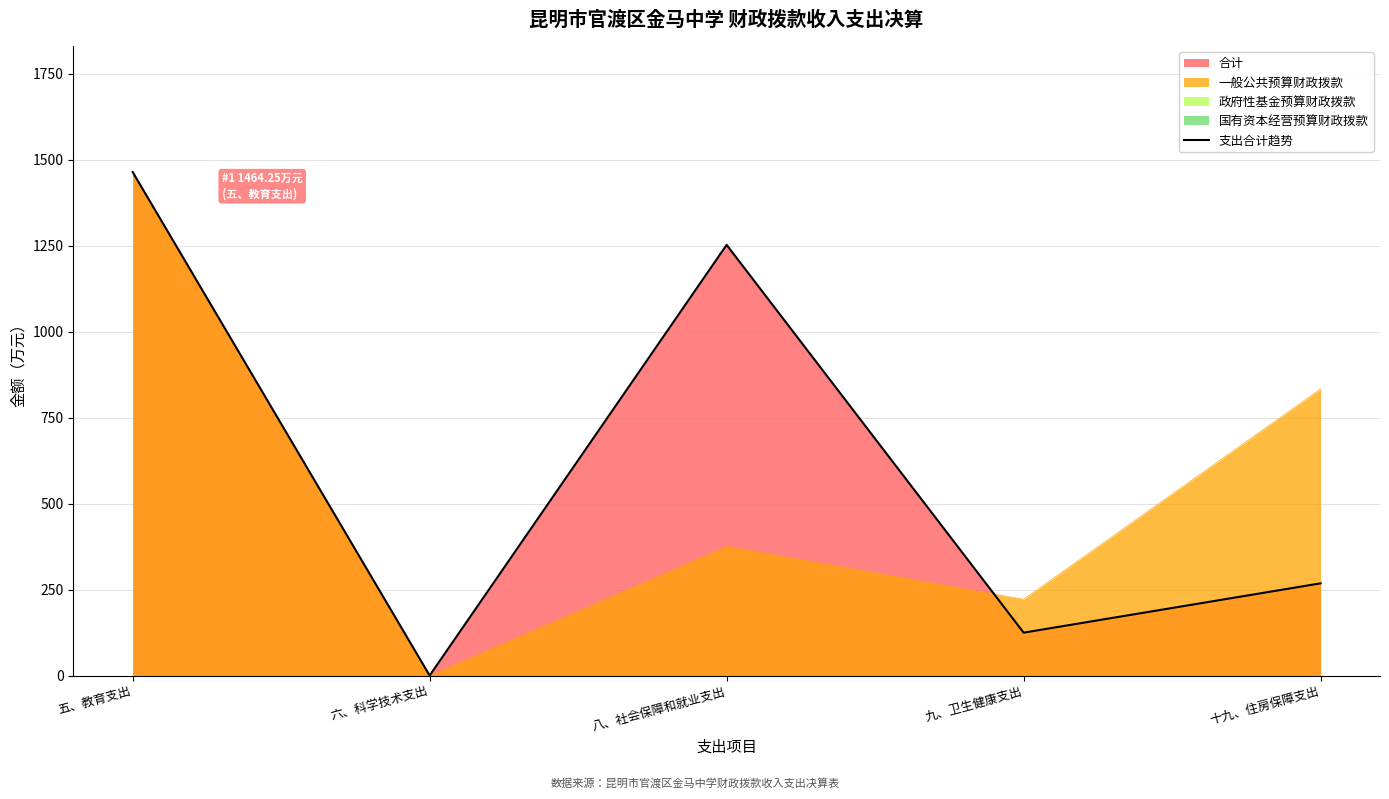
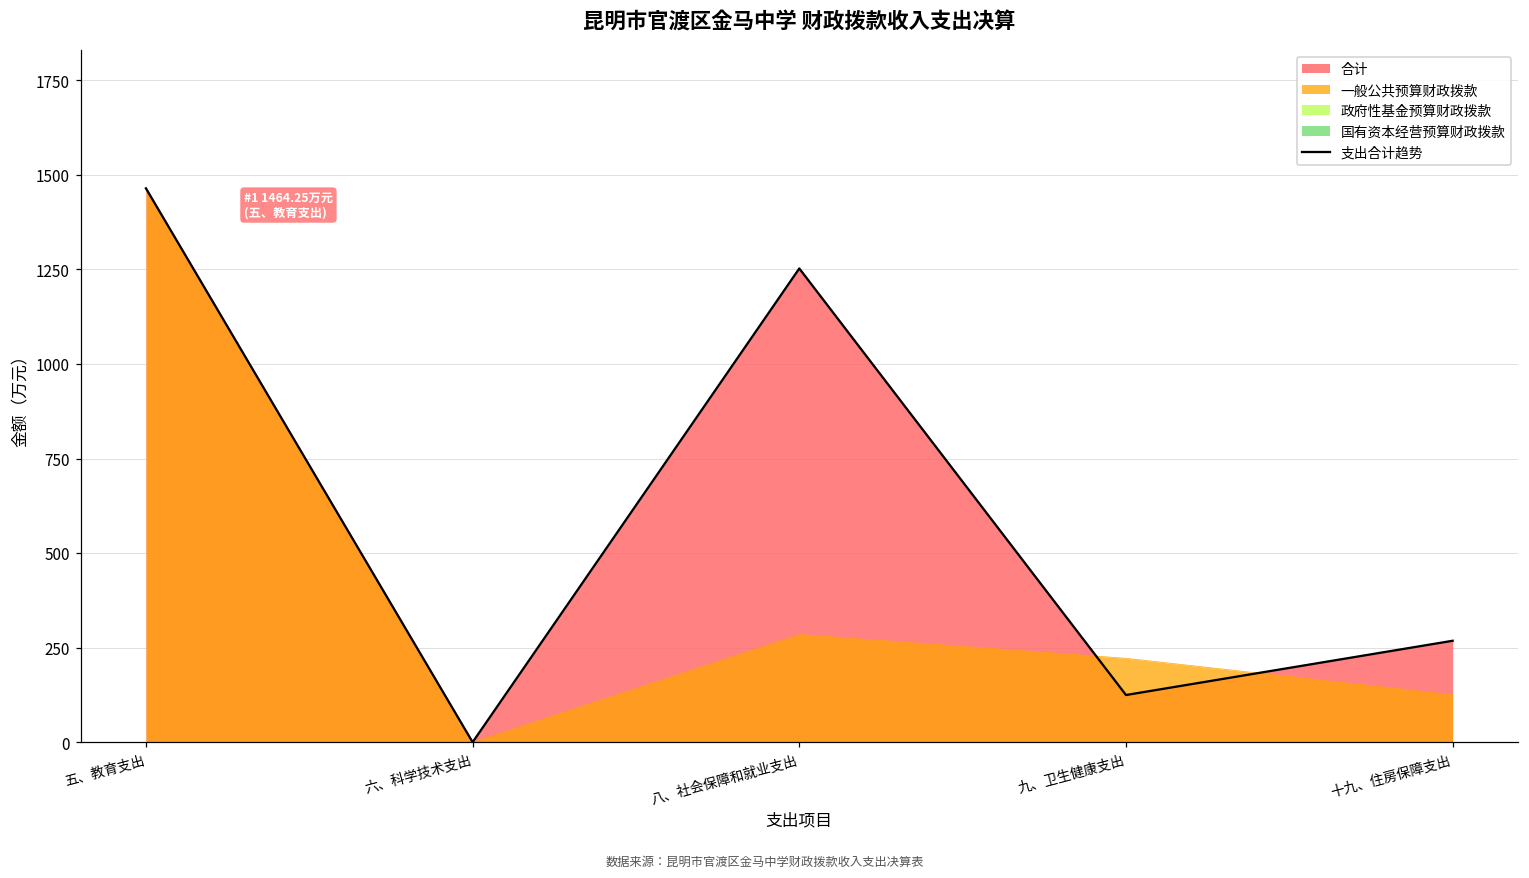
一般公共预算财政拨款, 八、社会保障和就业支出: 380 -> 280
一般公共预算财政拨款, 十九、住房保障支出: 830 -> 130
